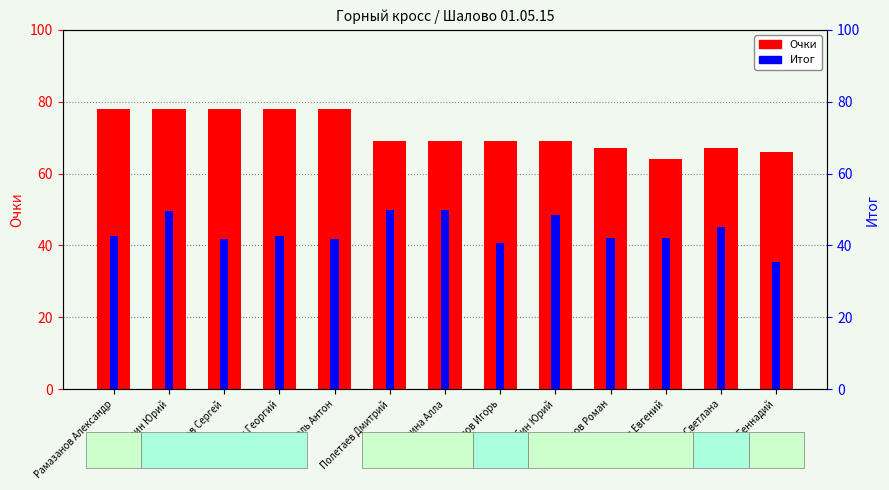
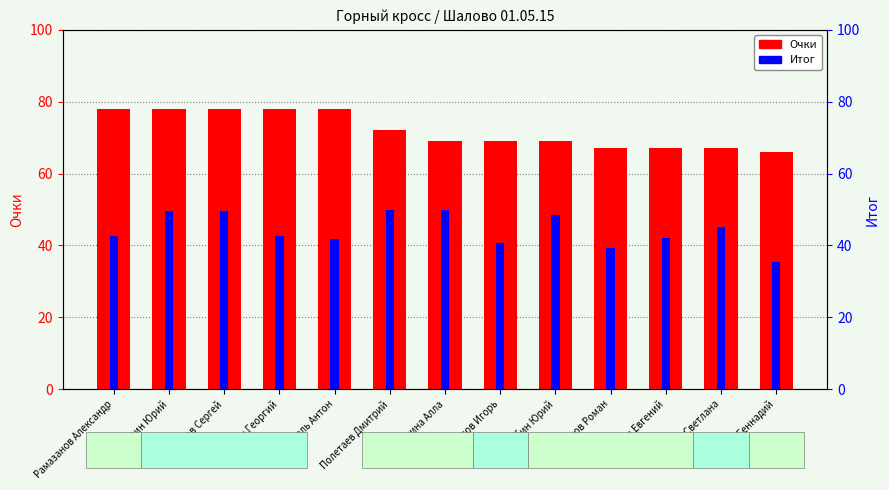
Очки, Полетаев Дмитрий: 69 -> 72
Очки, Хромов Евгений: 64 -> 67
Итог, Глебов Сергей: 42 -> 50
Итог, Квасов Роман: 42 -> 39
